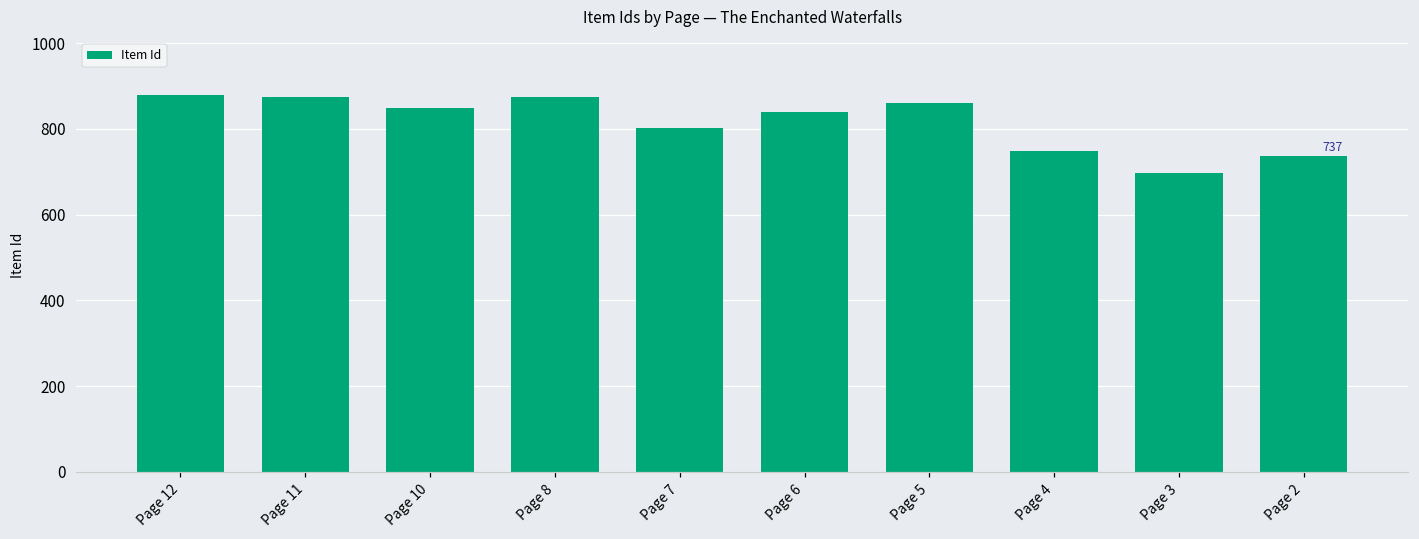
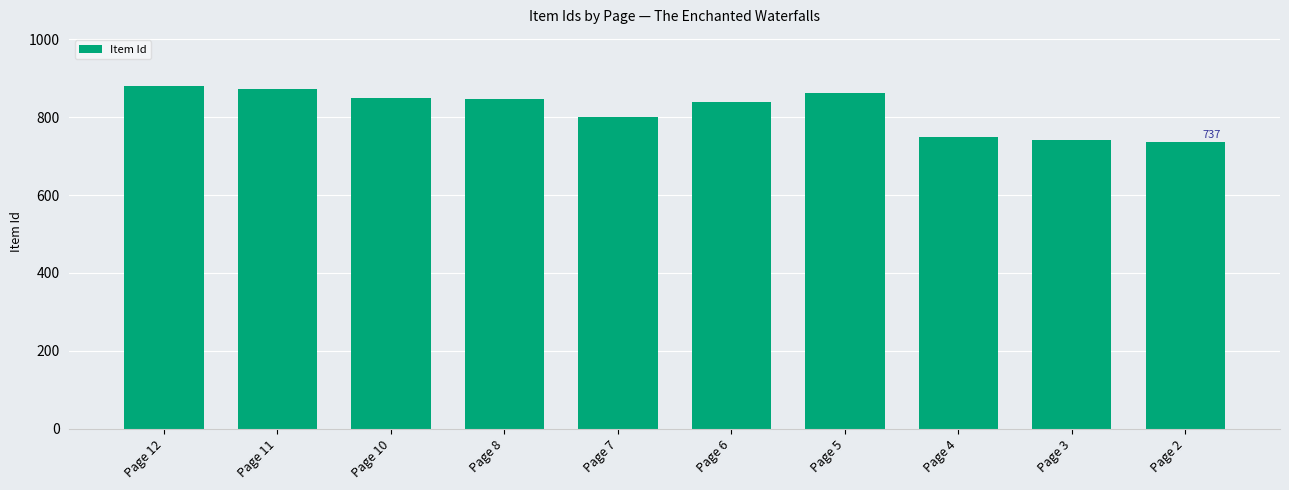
Page 8: 870 -> 850
Page 3: 700 -> 740
